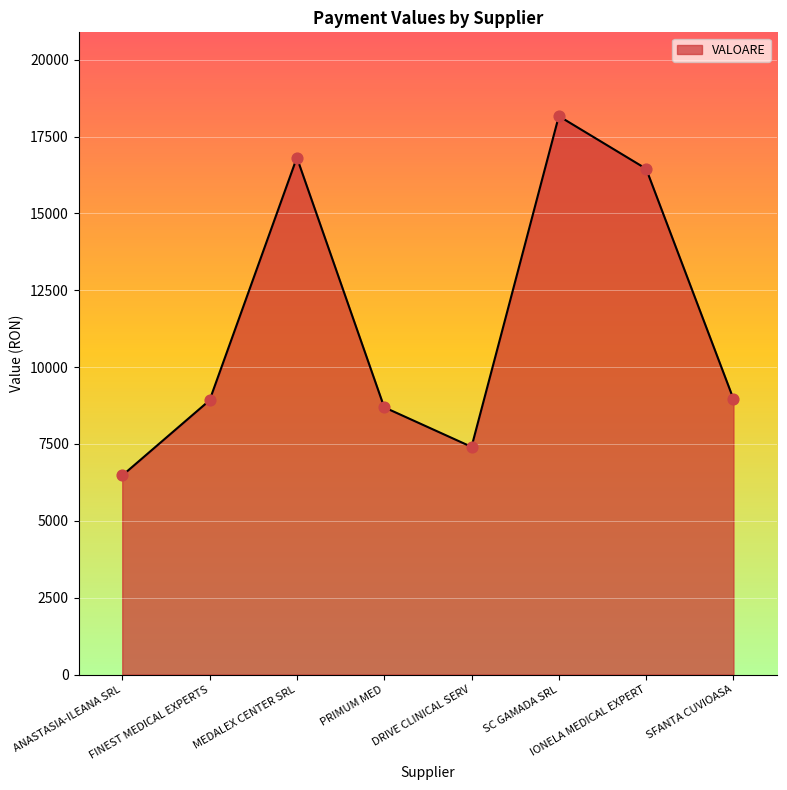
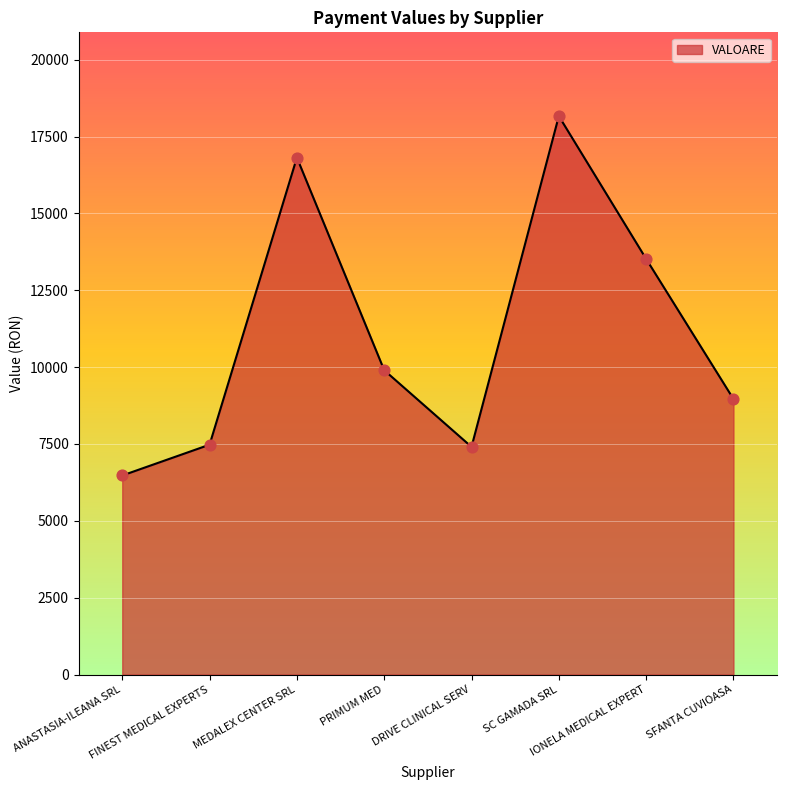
FINEST MEDICAL EXPERTS: 8900 -> 7500
PRIMUM MED: 8700 -> 9900
IONELA MEDICAL EXPERT: 16500 -> 13500
